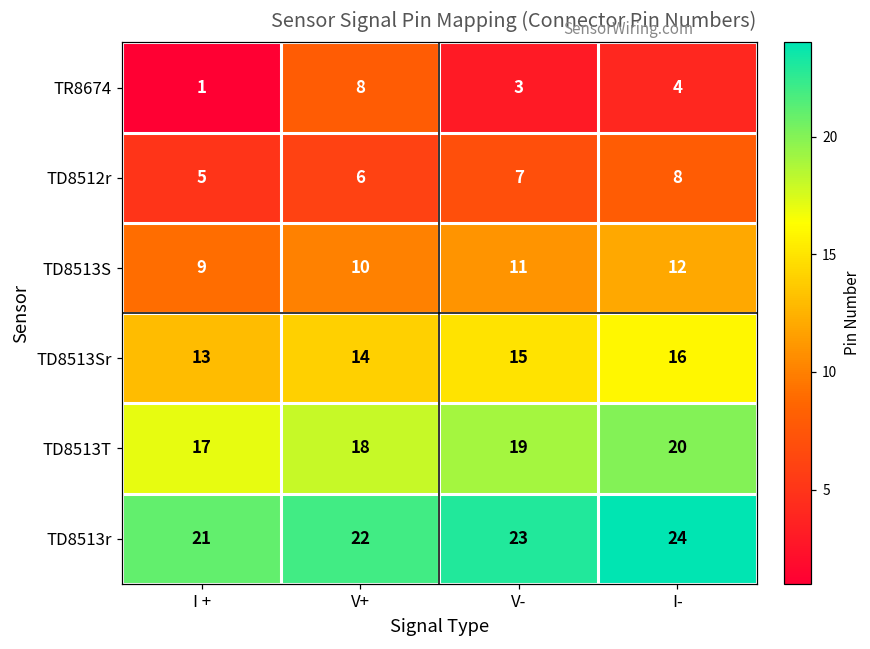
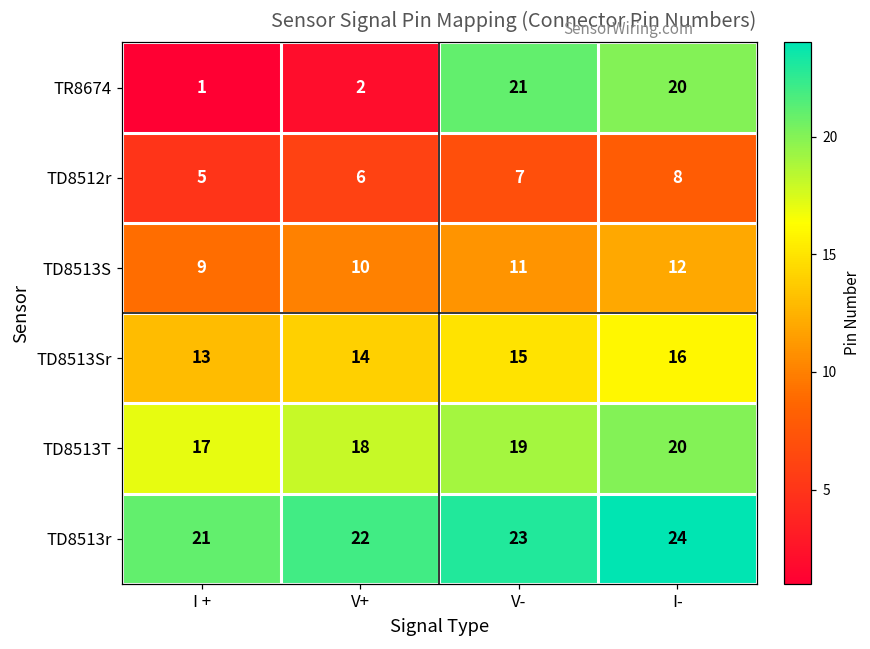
TR8674, V+: 8 -> 2
TR8674, V-: 3 -> 21
TR8674, I-: 4 -> 20
